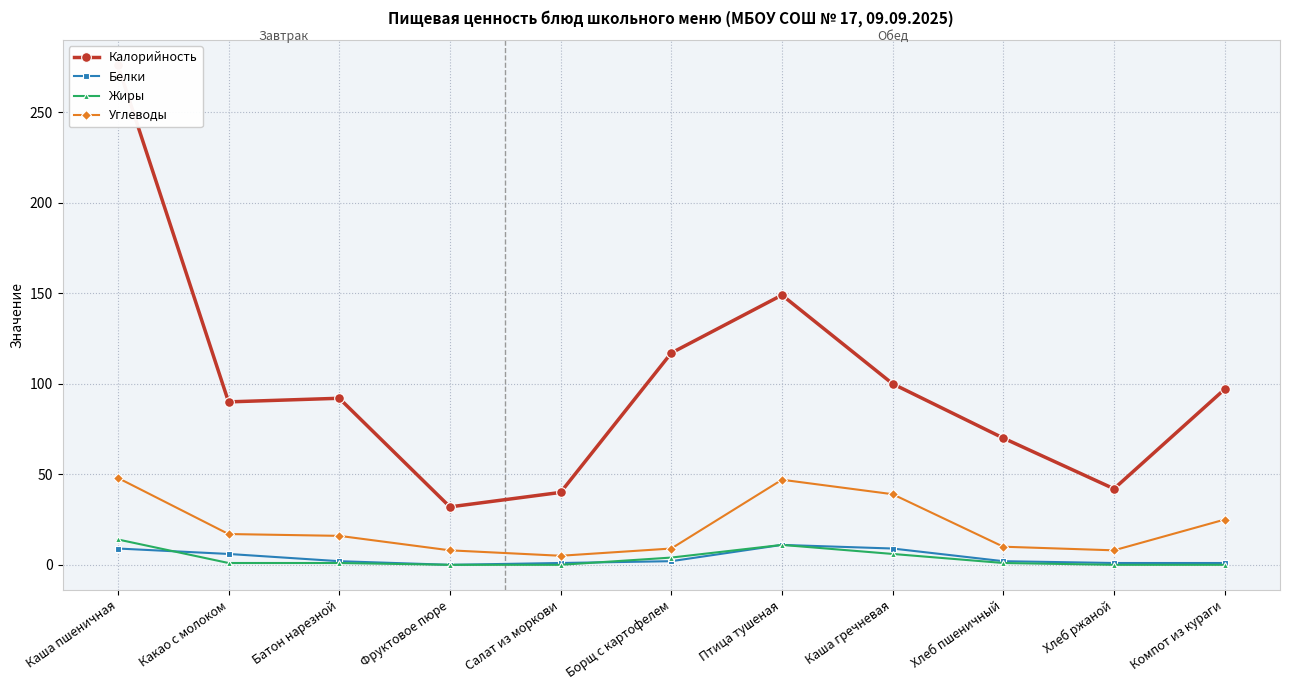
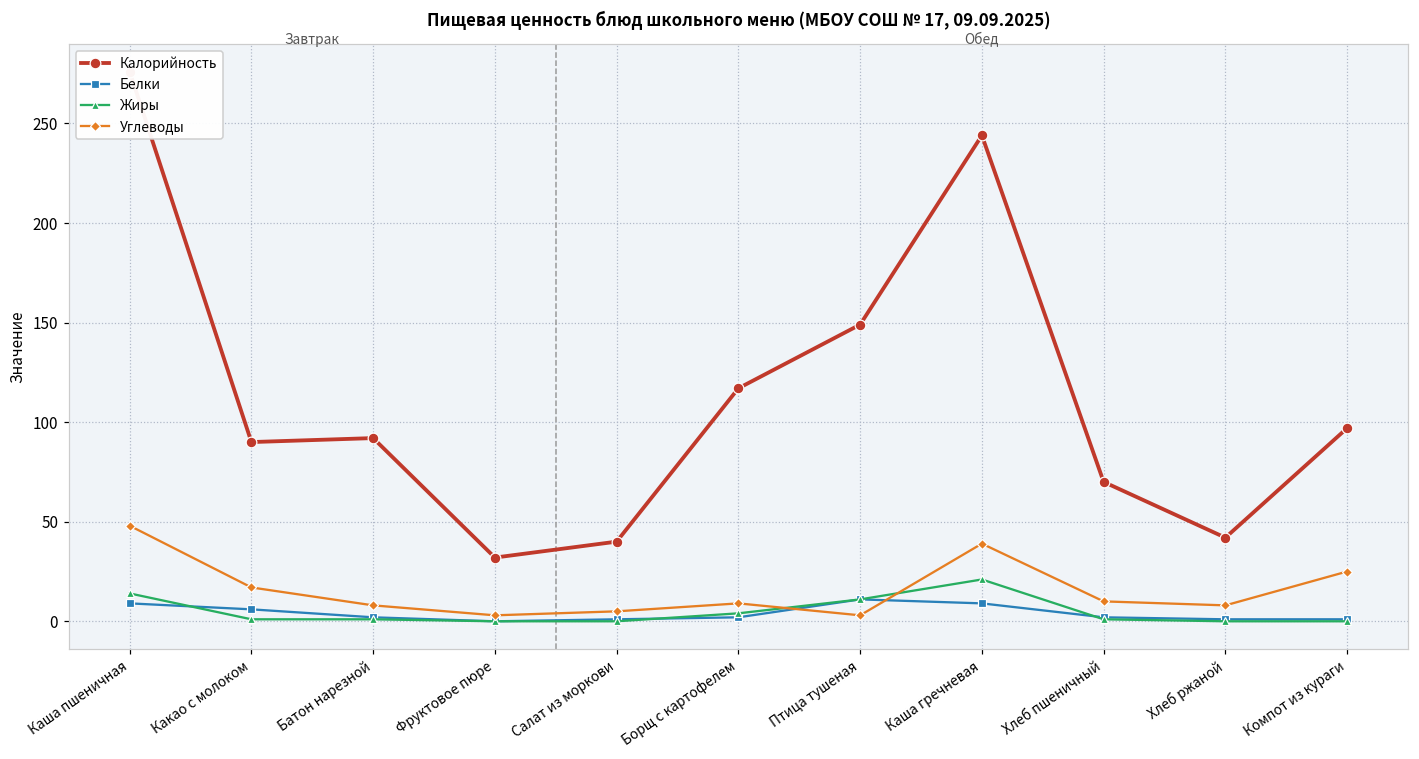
Углеводы, Батон нарезной: 16 -> 8
Углеводы, Фруктовое пюре: 8 -> 3
Углеводы, Птица тушеная: 47 -> 3
Калорийность, Каша гречневая: 100 -> 244
Жиры, Каша гречневая: 6 -> 21
